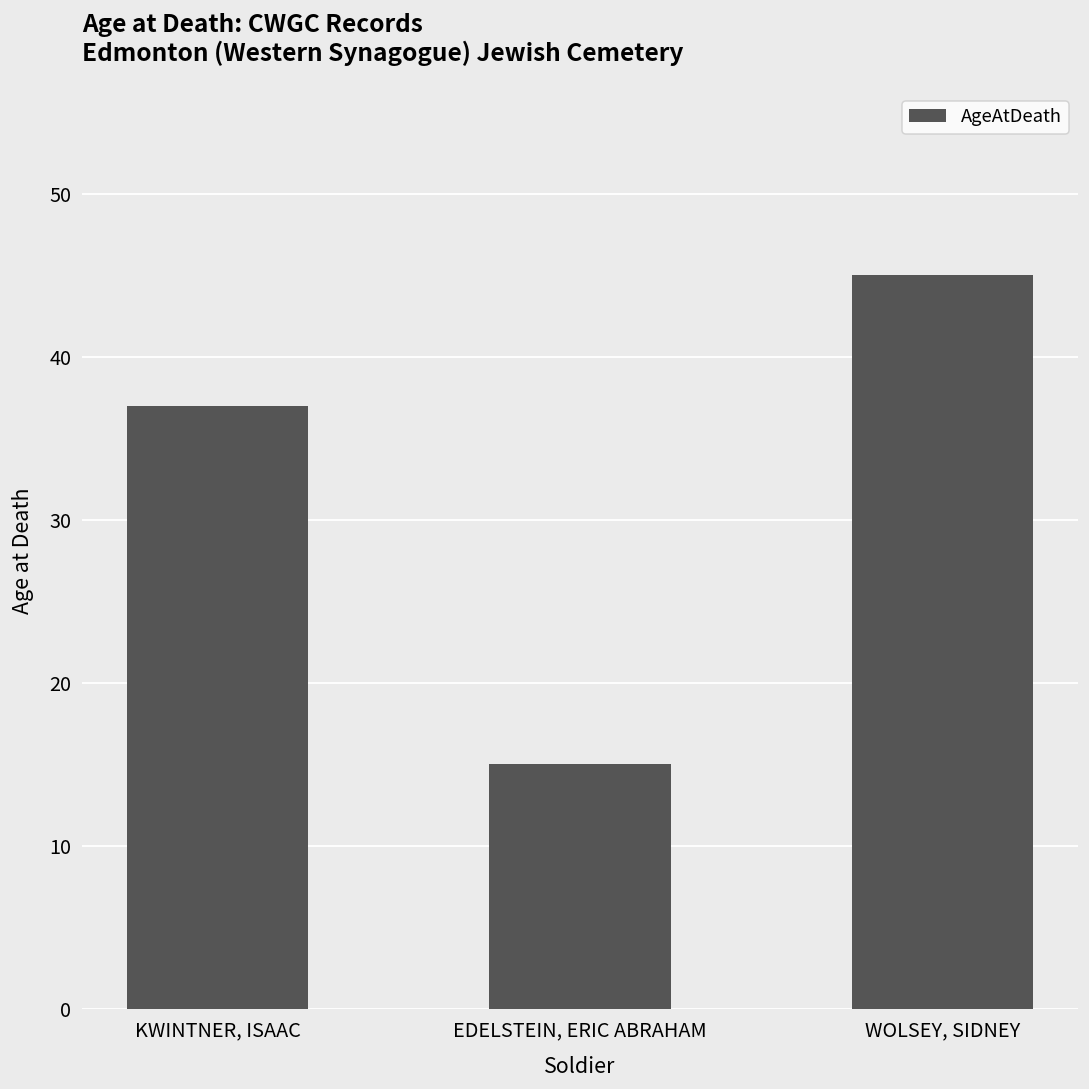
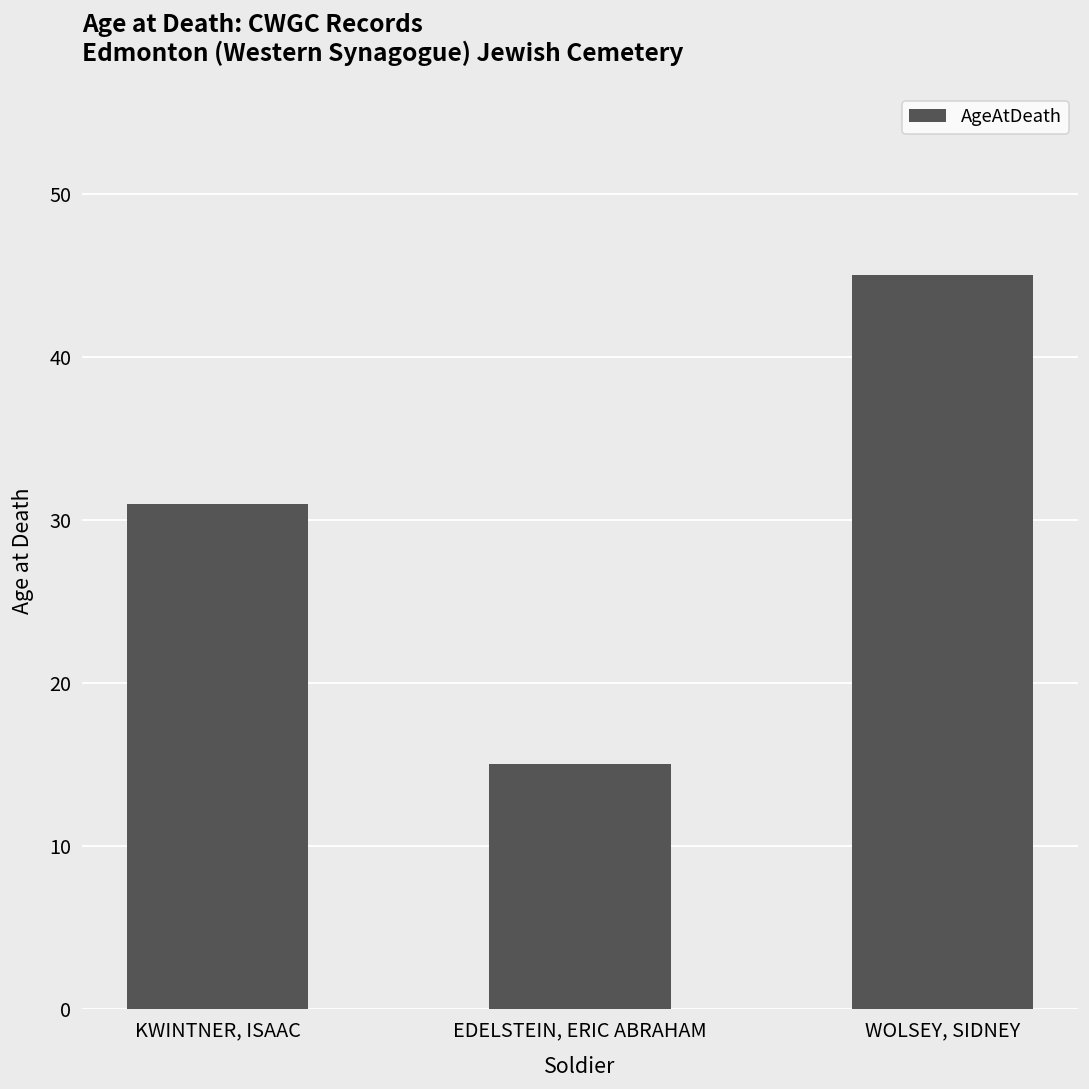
KWINTNER, ISAAC: 37 -> 31
